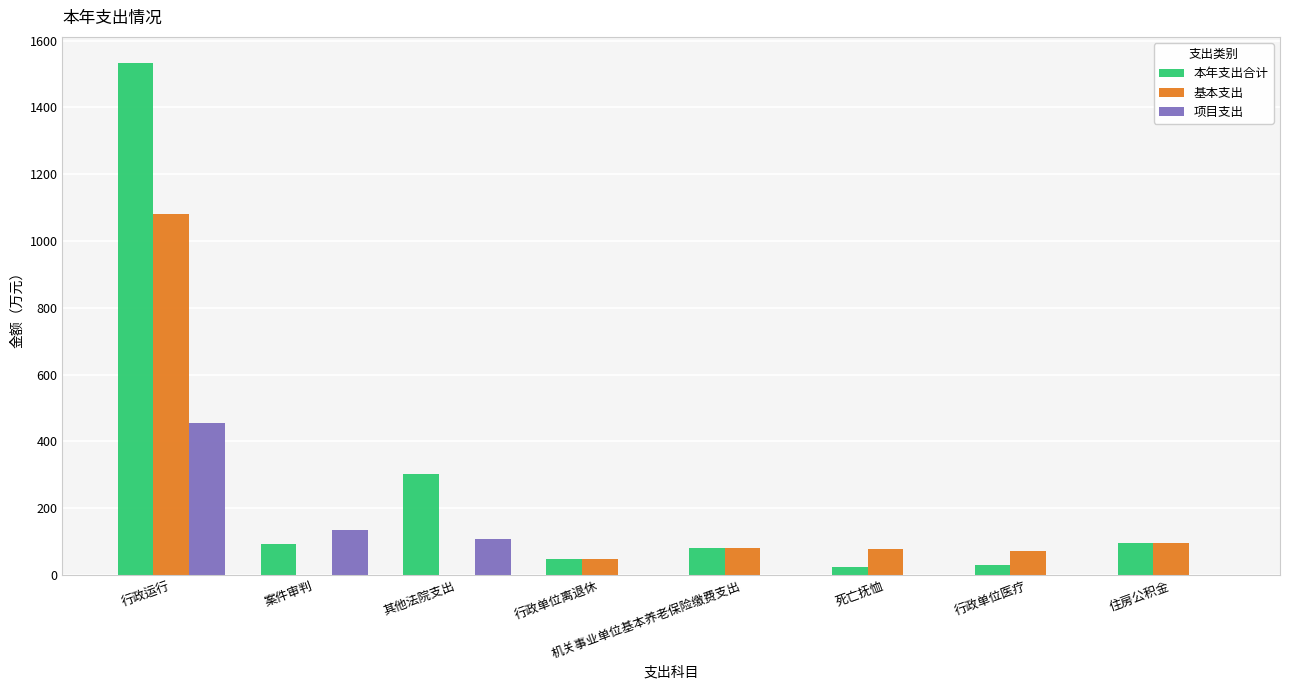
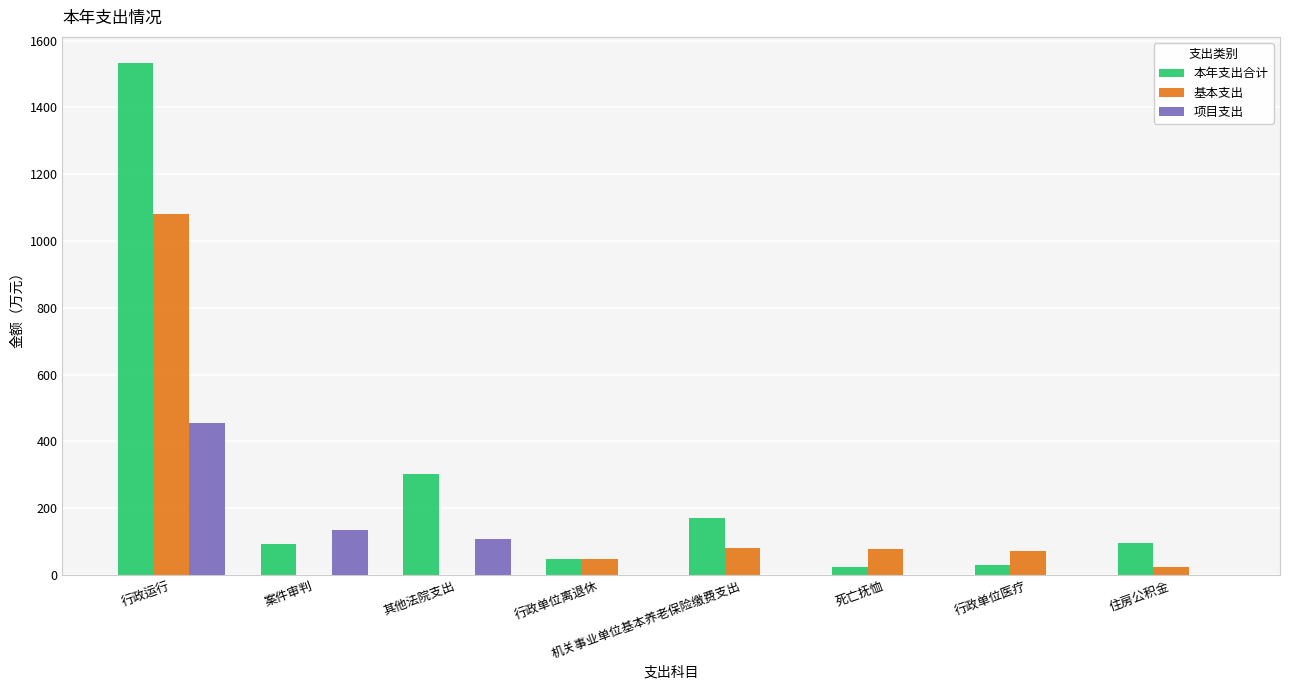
本年支出合计, 机关事业单位基本养老保险缴费支出: 80 -> 170
基本支出, 住房公积金: 100 -> 20
